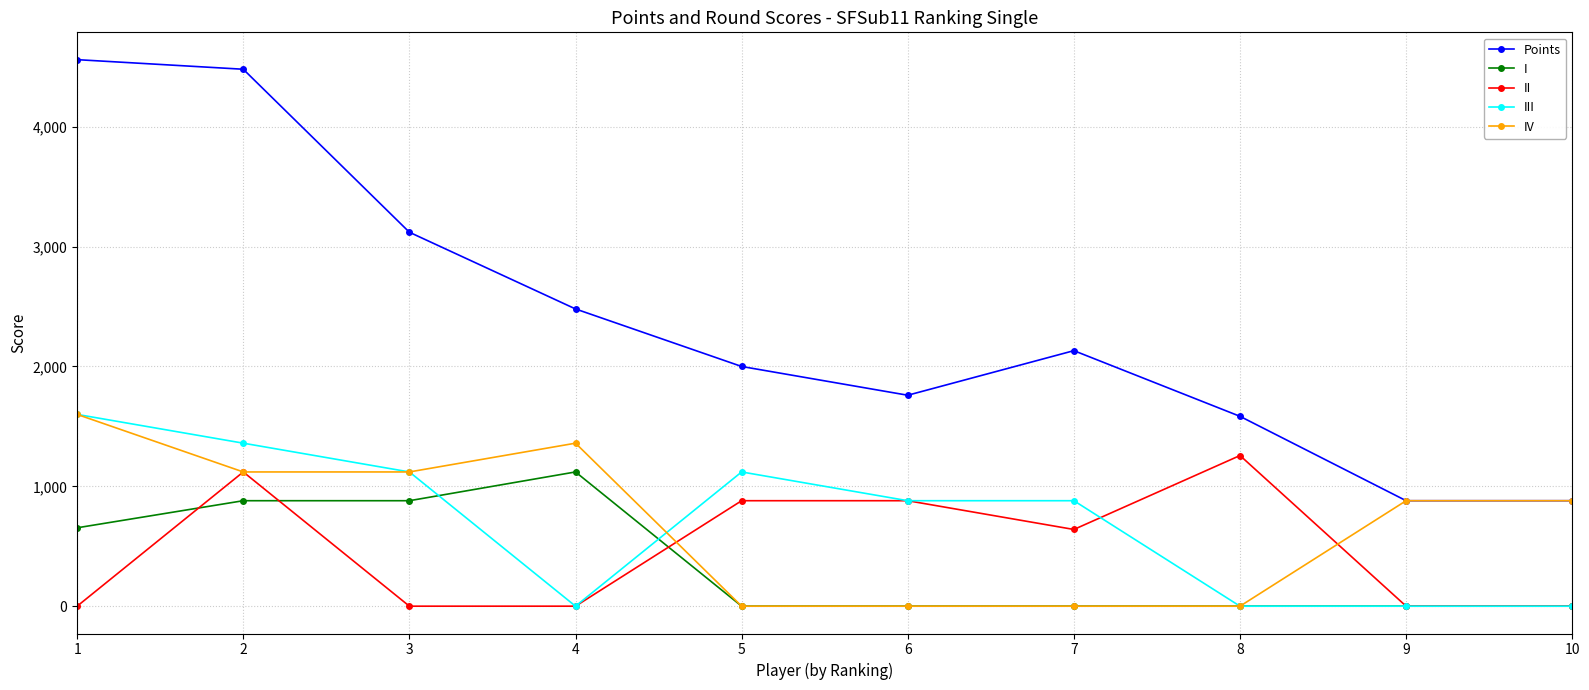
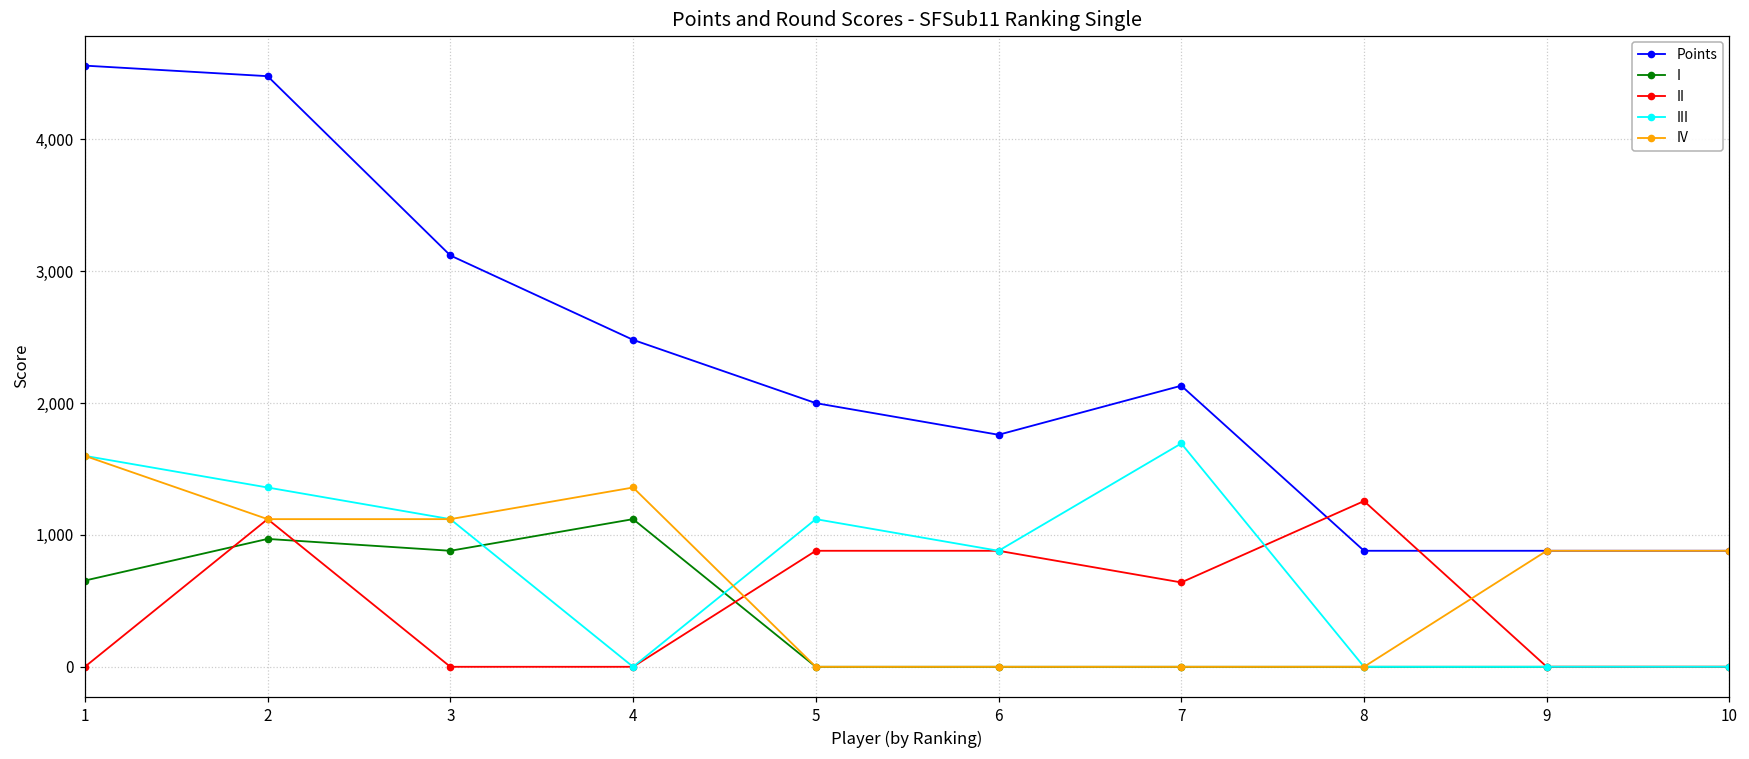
I, 2: 880 -> 970
III, 7: 880 -> 1,690
Points, 8: 1,580 -> 880
